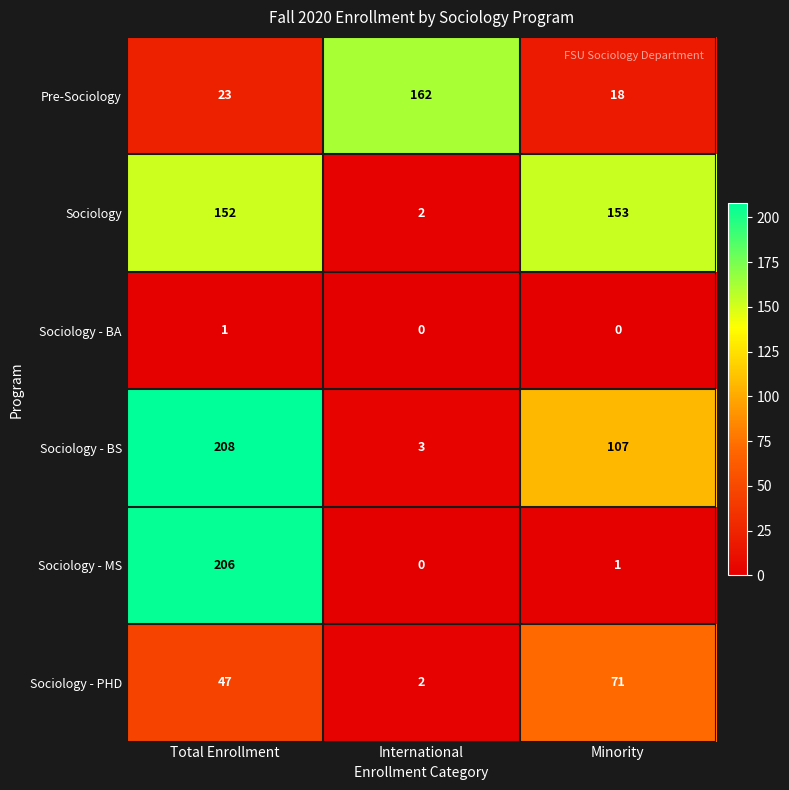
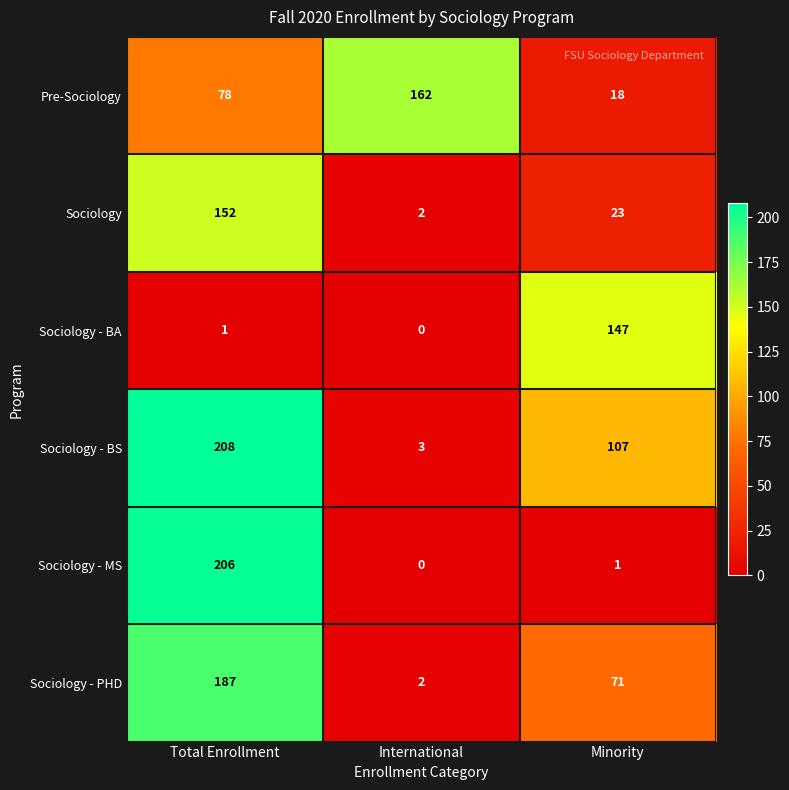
Pre-Sociology, Total Enrollment: 23 -> 78
Sociology, Minority: 153 -> 23
Sociology - BA, Minority: 0 -> 147
Sociology - PHD, Total Enrollment: 47 -> 187
